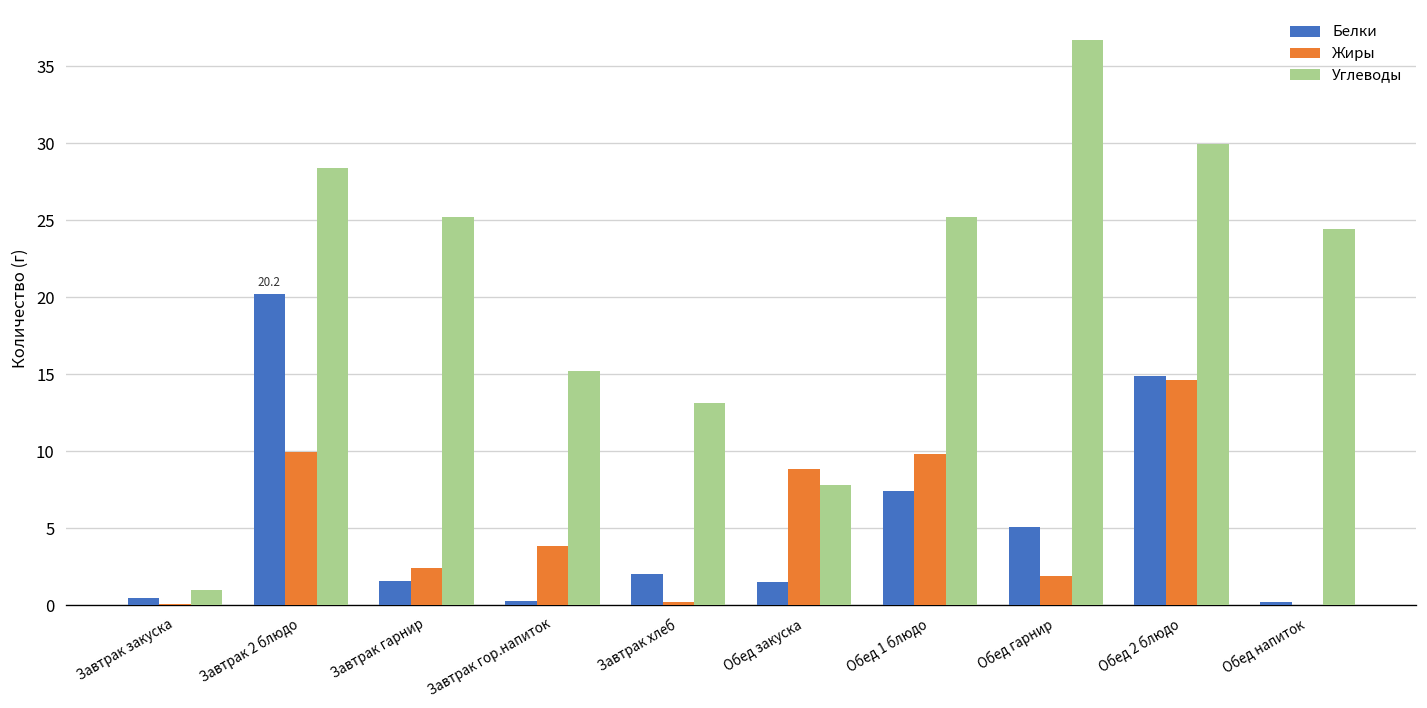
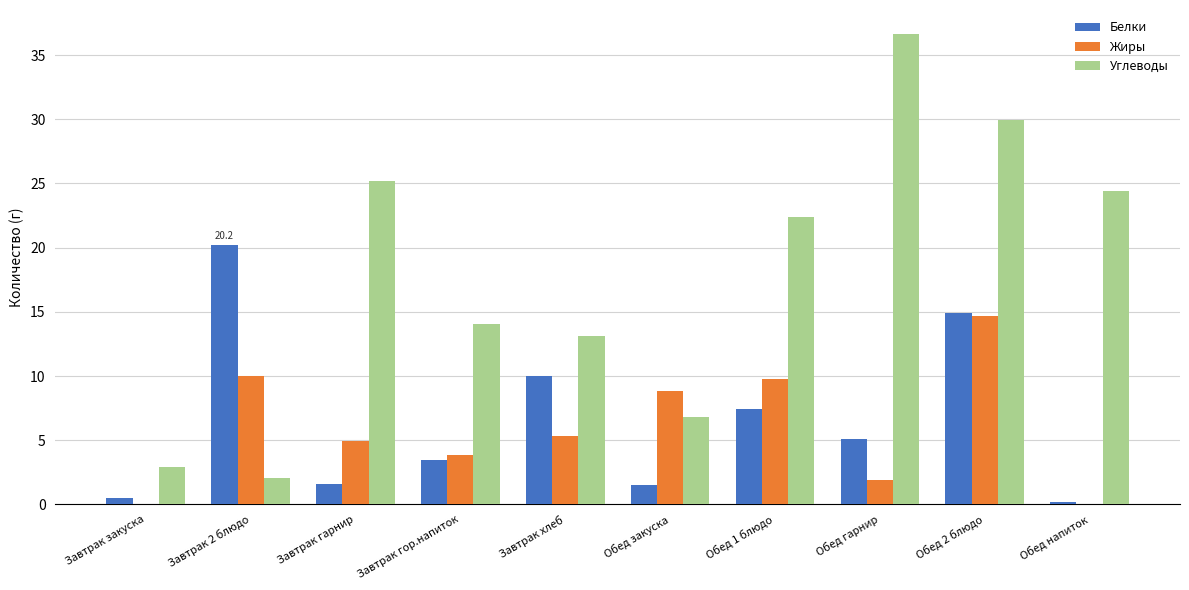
Углеводы, Завтрак закуска: 1.0 -> 2.9
Углеводы, Завтрак 2 блюдо: 28.4 -> 2.1
Жиры, Завтрак гарнир: 2.4 -> 5.0
Белки, Завтрак гор.напиток: 0.3 -> 3.4
Углеводы, Завтрак гор.напиток: 15.2 -> 14.1
Белки, Завтрак хлеб: 2.0 -> 10.0
Жиры, Завтрак хлеб: 0.2 -> 5.3
Углеводы, Обед закуска: 7.8 -> 6.8
Углеводы, Обед 1 блюдо: 25.2 -> 22.4
